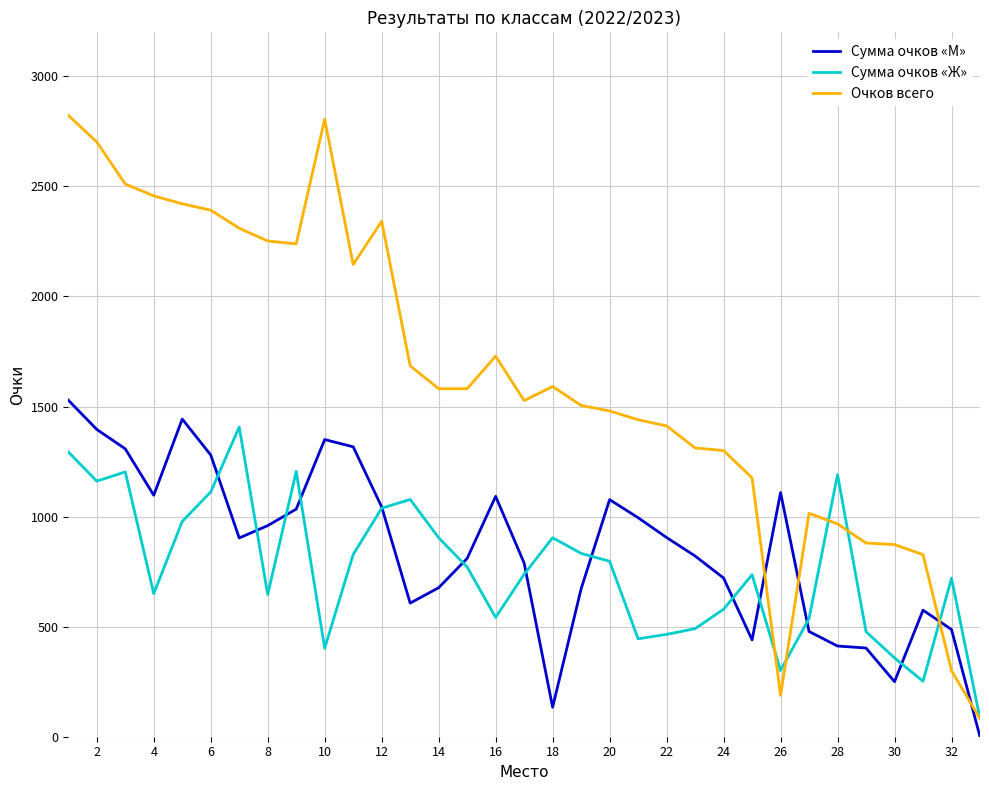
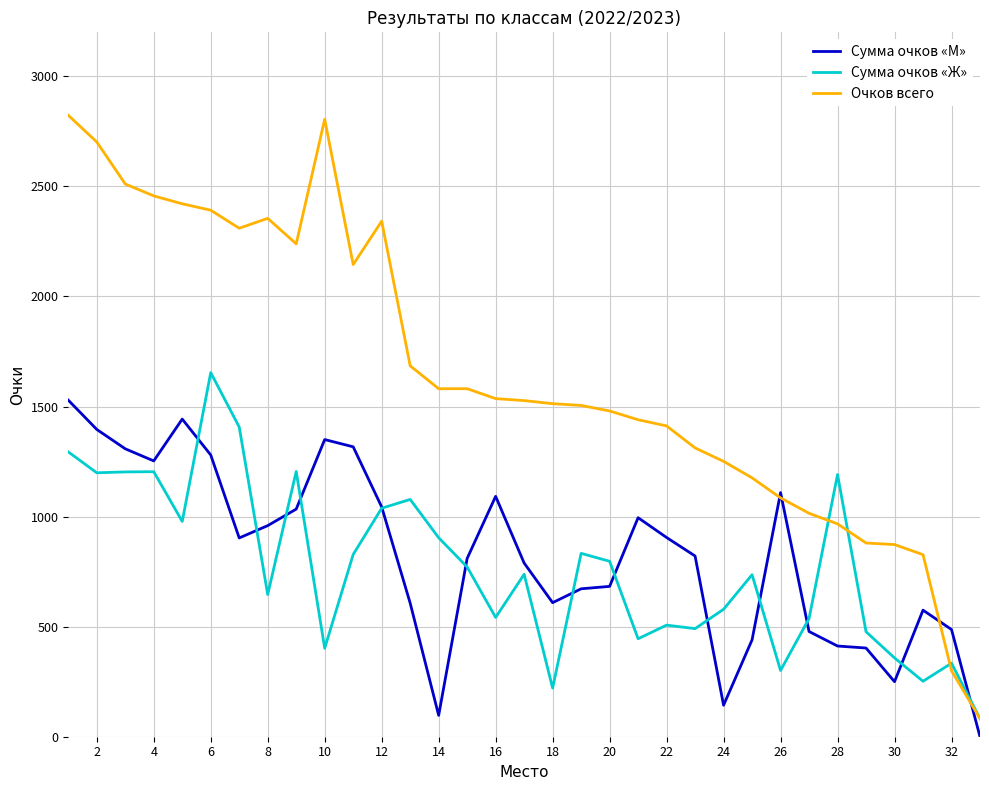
Сумма очков «Ж», 2: 1160 -> 1200
Сумма очков «М», 4: 1100 -> 1250
Сумма очков «Ж», 4: 650 -> 1200
Сумма очков «Ж», 6: 1110 -> 1650
Очков всего, 8: 2250 -> 2360
Сумма очков «М», 14: 680 -> 100
Очков всего, 16: 1730 -> 1540
Сумма очков «М», 18: 130 -> 610
Сумма очков «Ж», 18: 900 -> 220
Очков всего, 18: 1590 -> 1510
Сумма очков «М», 20: 1080 -> 680
Сумма очков «Ж», 22: 470 -> 510
Сумма очков «М», 24: 720 -> 140
Очков всего, 24: 1300 -> 1250
Очков всего, 26: 190 -> 1090
Сумма очков «Ж», 32: 720 -> 330
